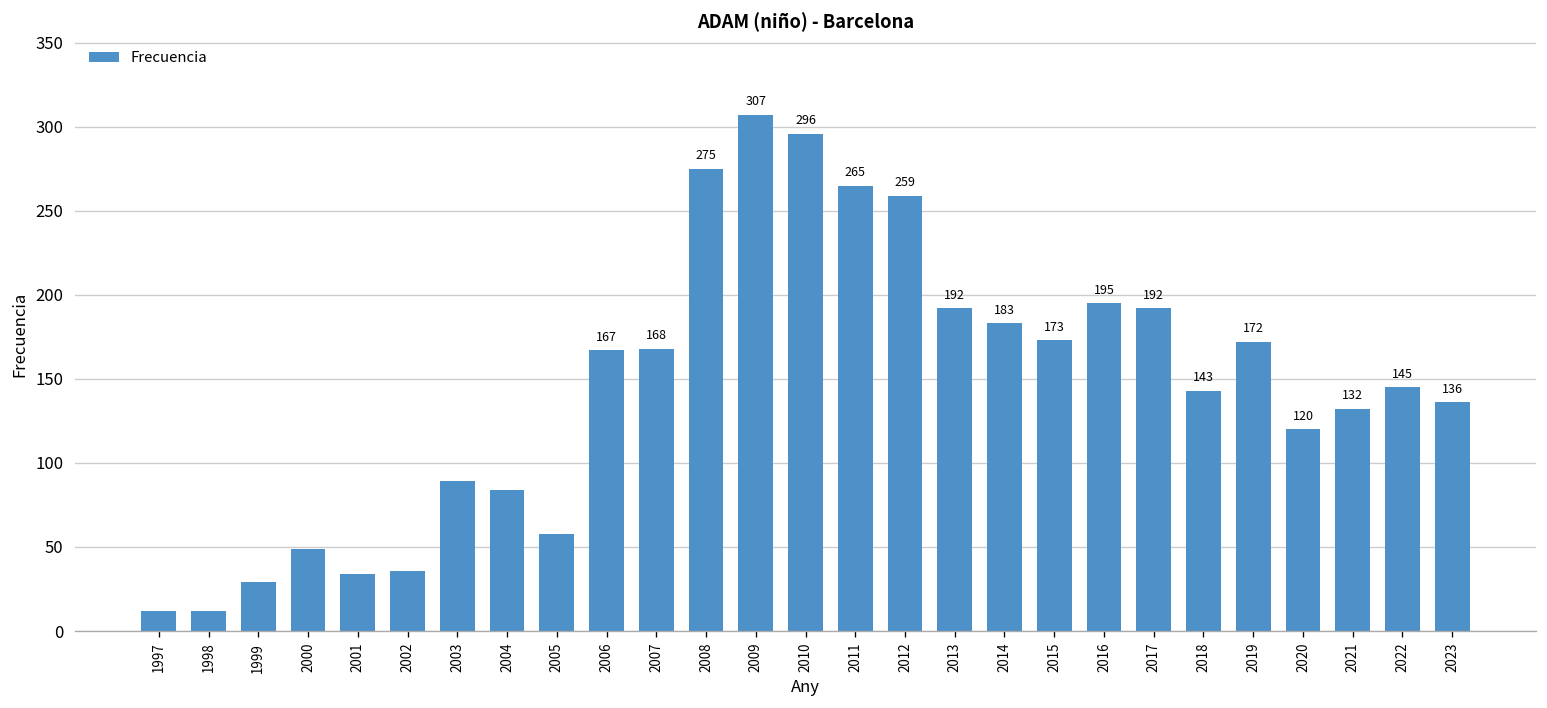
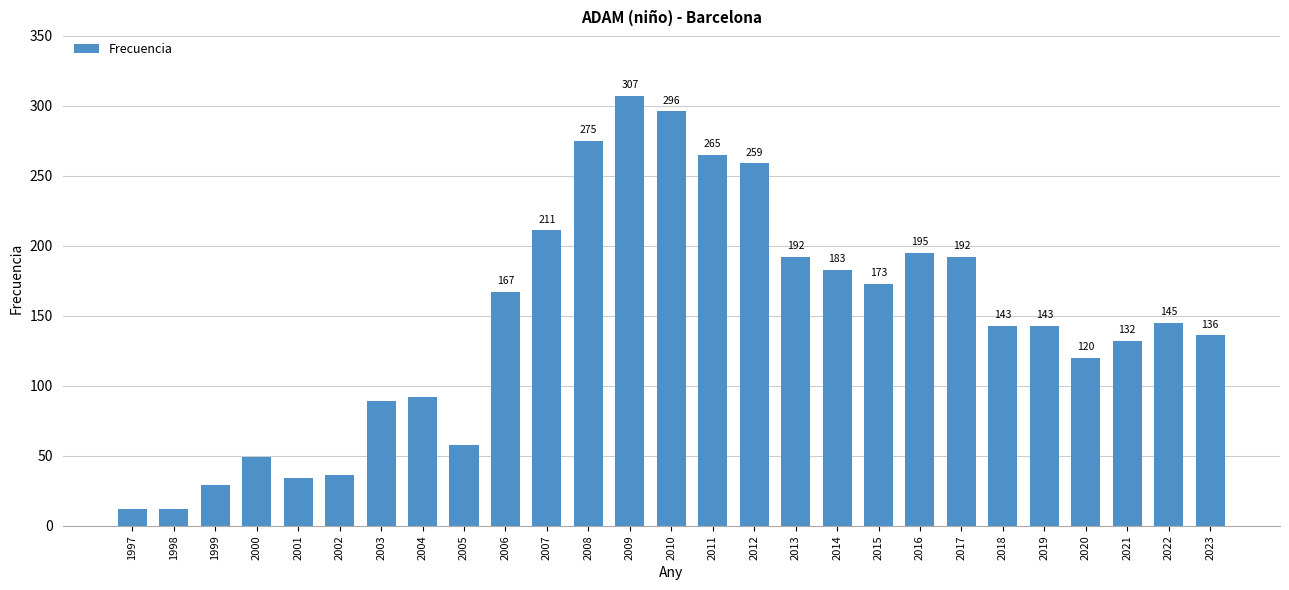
2004: 84 -> 92
2007: 168 -> 211
2019: 172 -> 143
